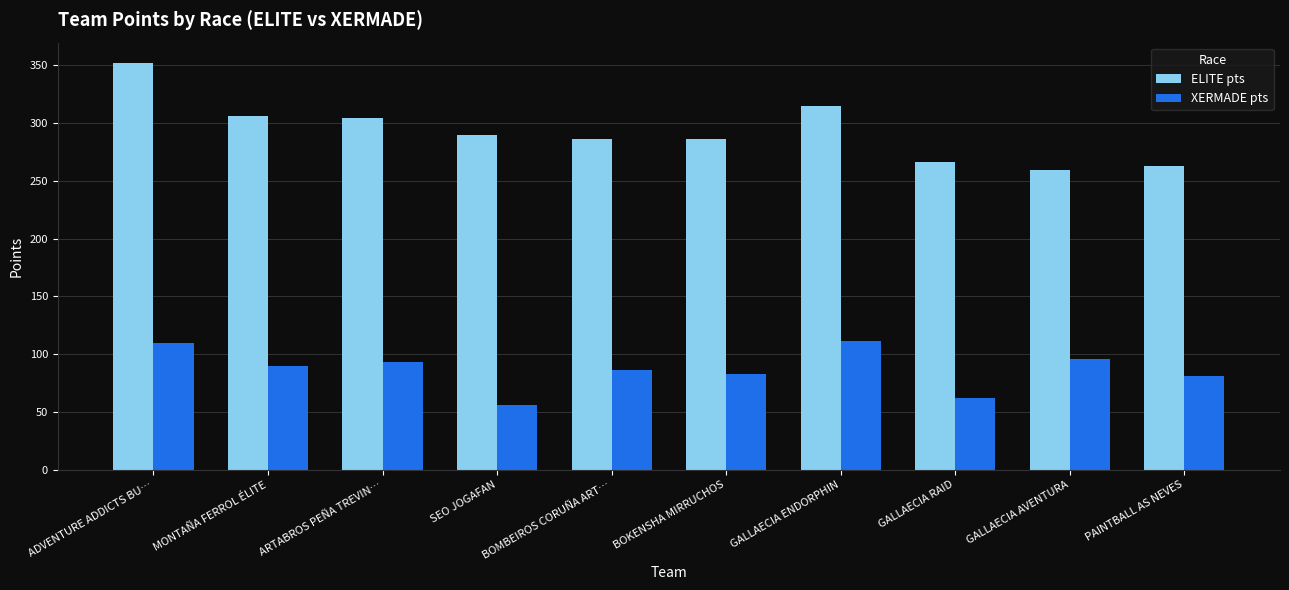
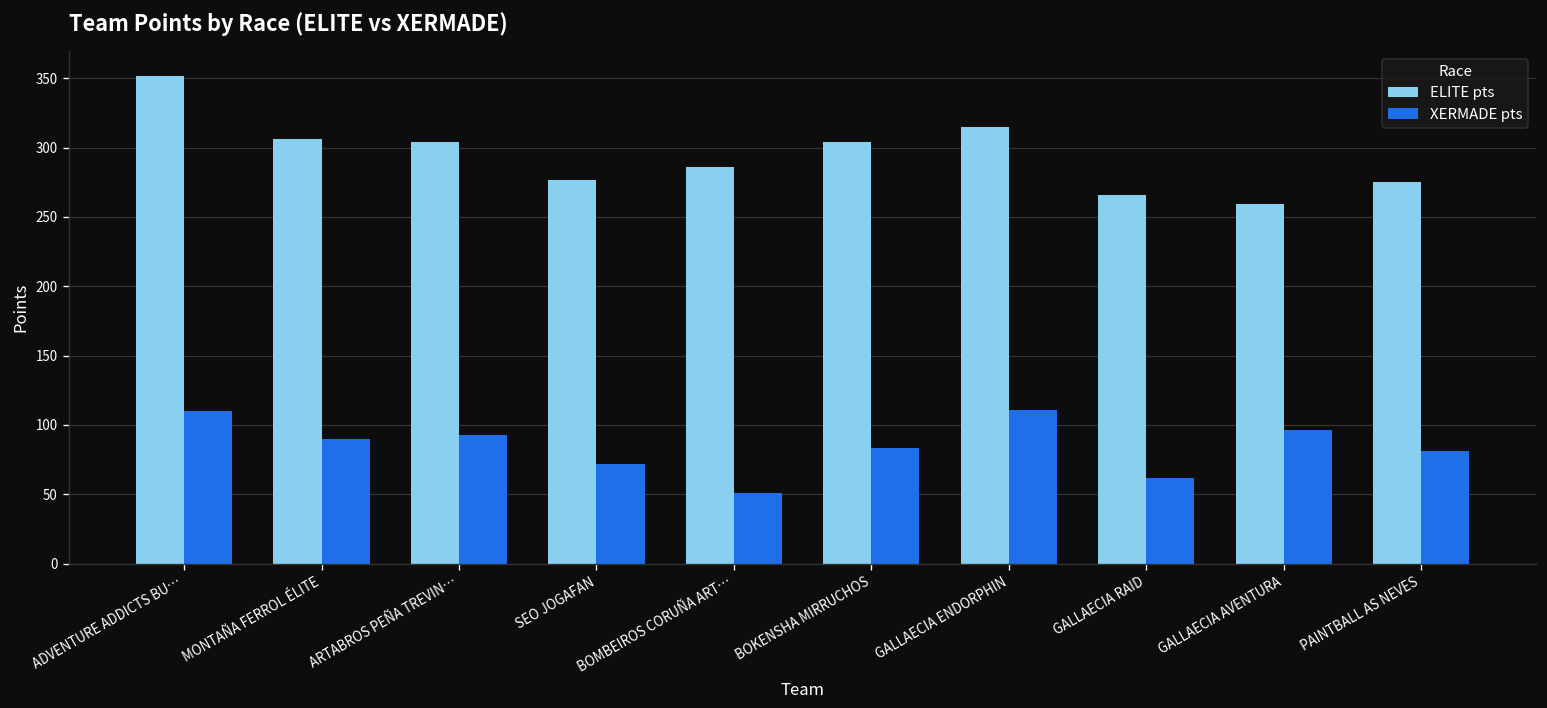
ELITE pts, SEO JOGAFAN: 290 -> 277
XERMADE pts, SEO JOGAFAN: 56 -> 72
XERMADE pts, BOMBEIROS CORUÑA ART…: 86 -> 51
ELITE pts, BOKENSHA MIRRUCHOS: 286 -> 304
ELITE pts, PAINTBALL AS NEVES: 263 -> 275
